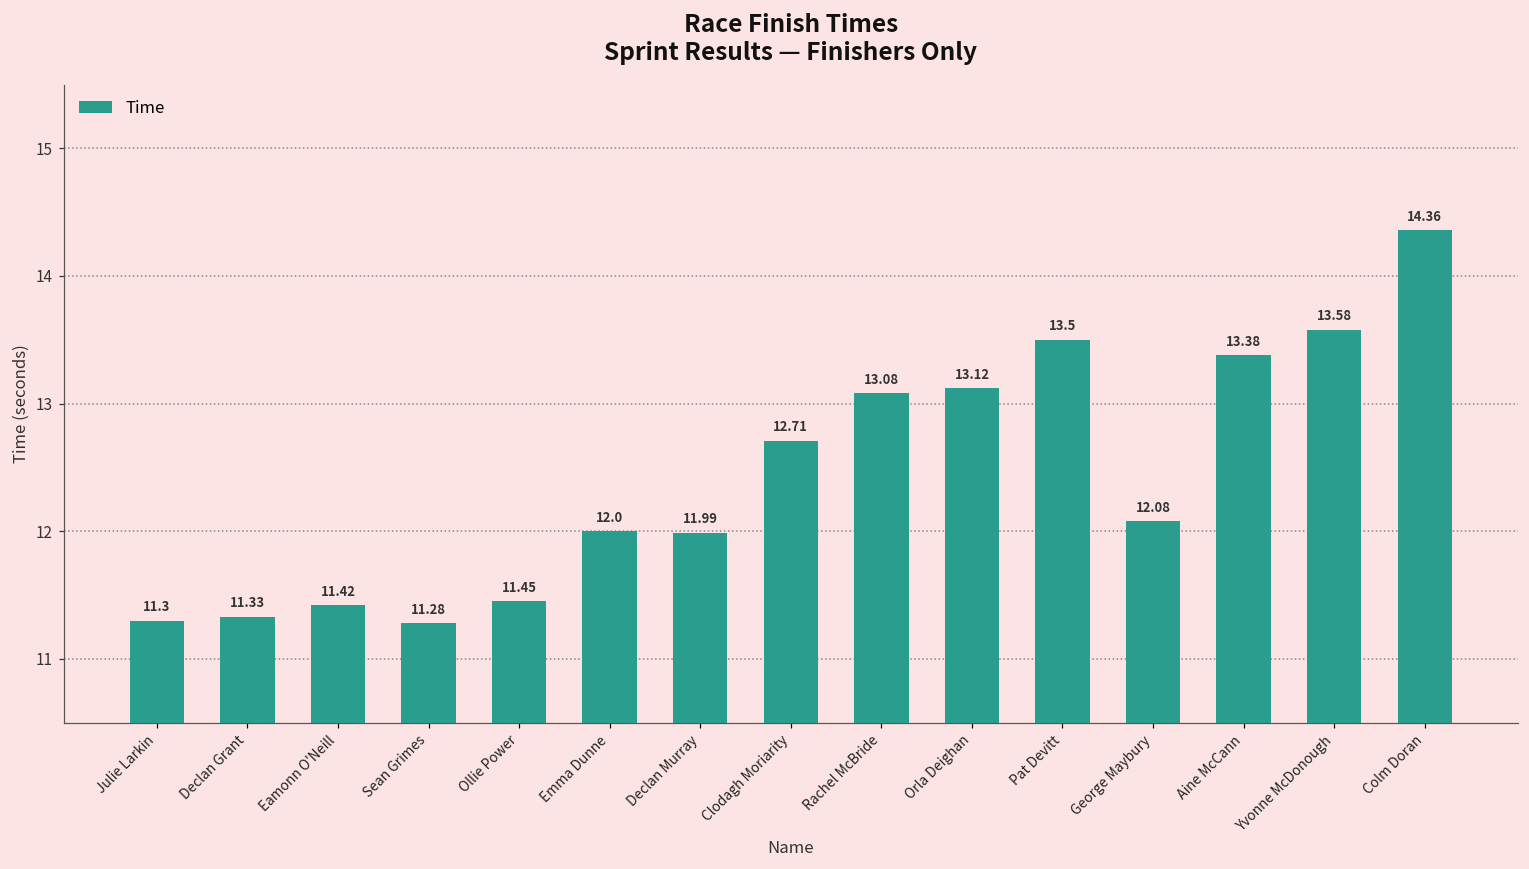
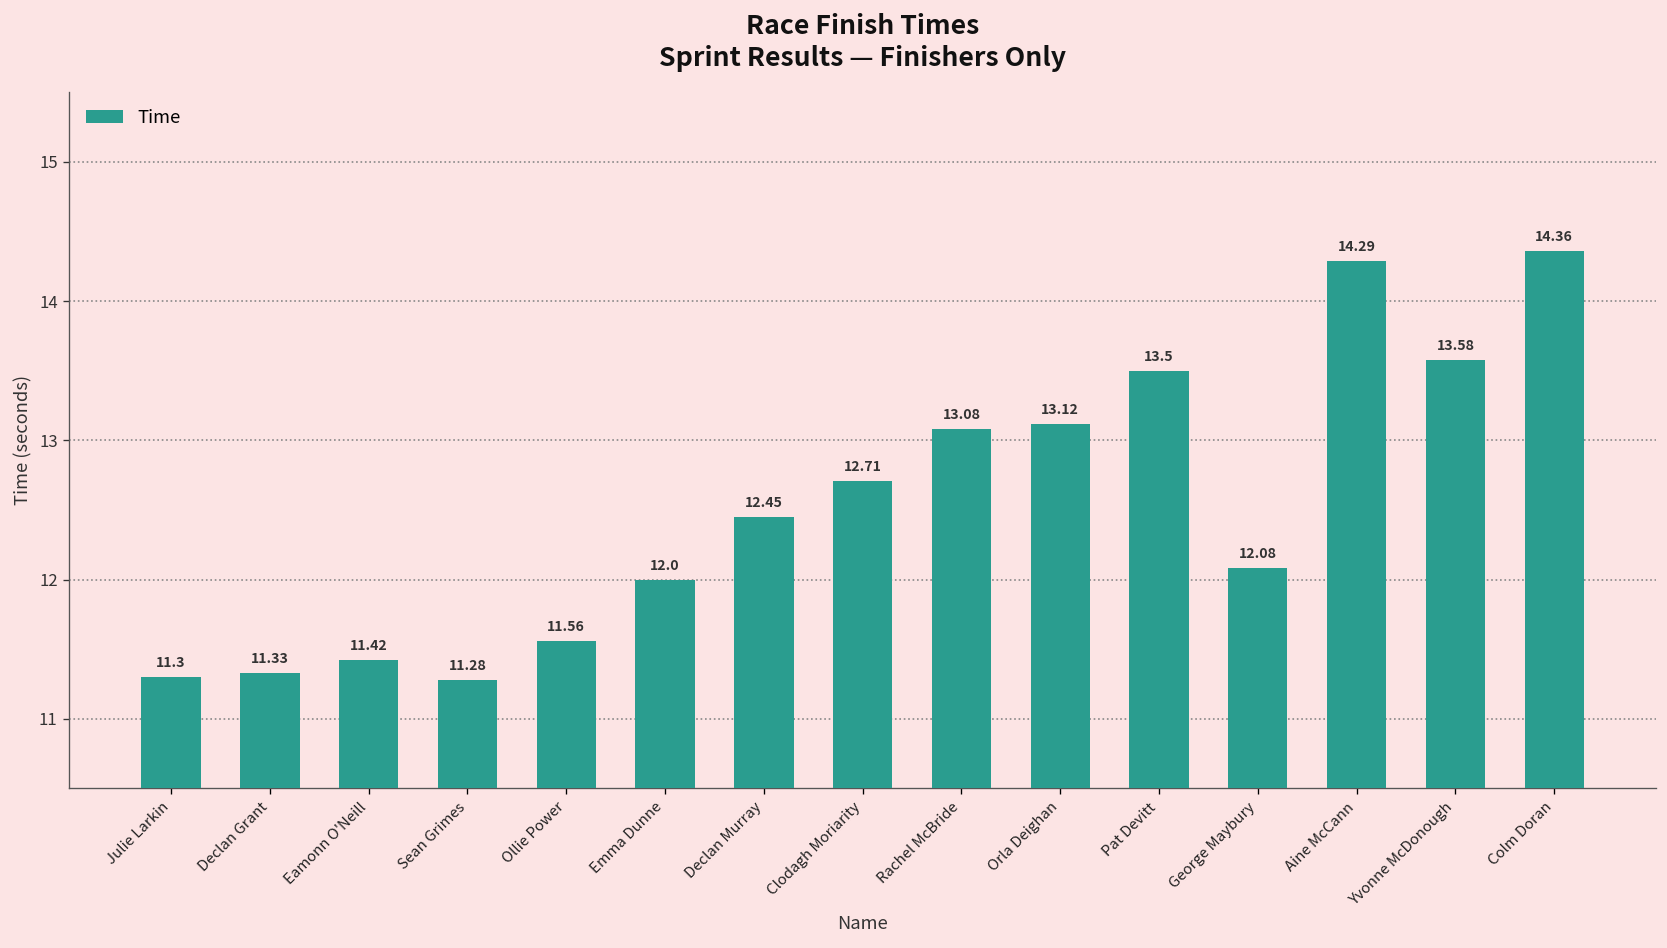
Ollie Power: 11.45 -> 11.56
Declan Murray: 11.99 -> 12.45
Aine McCann: 13.38 -> 14.29
